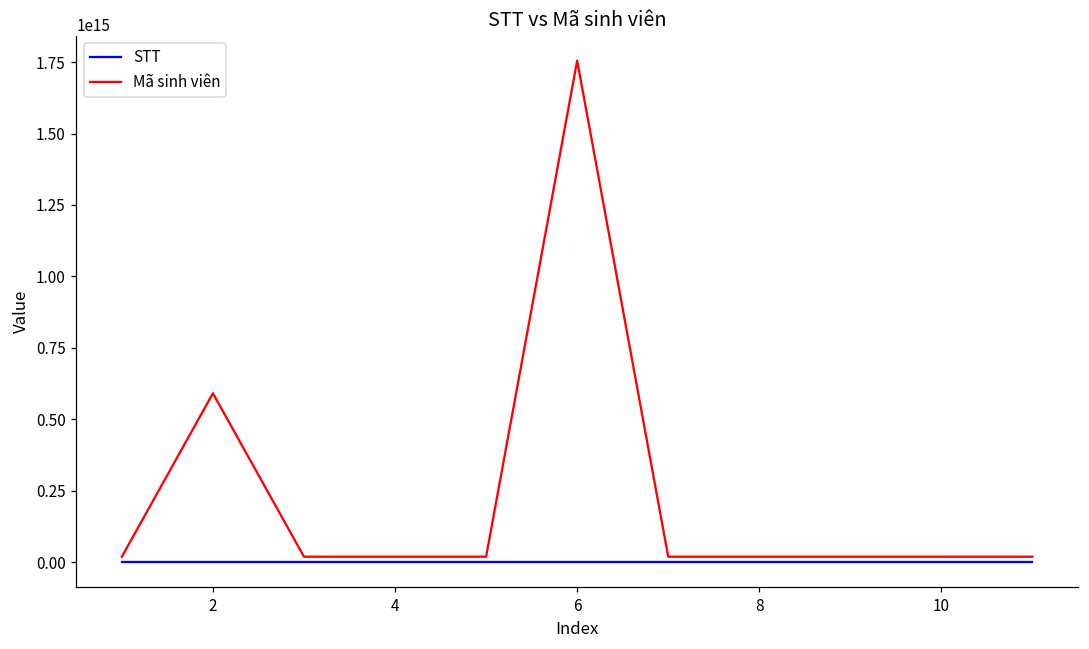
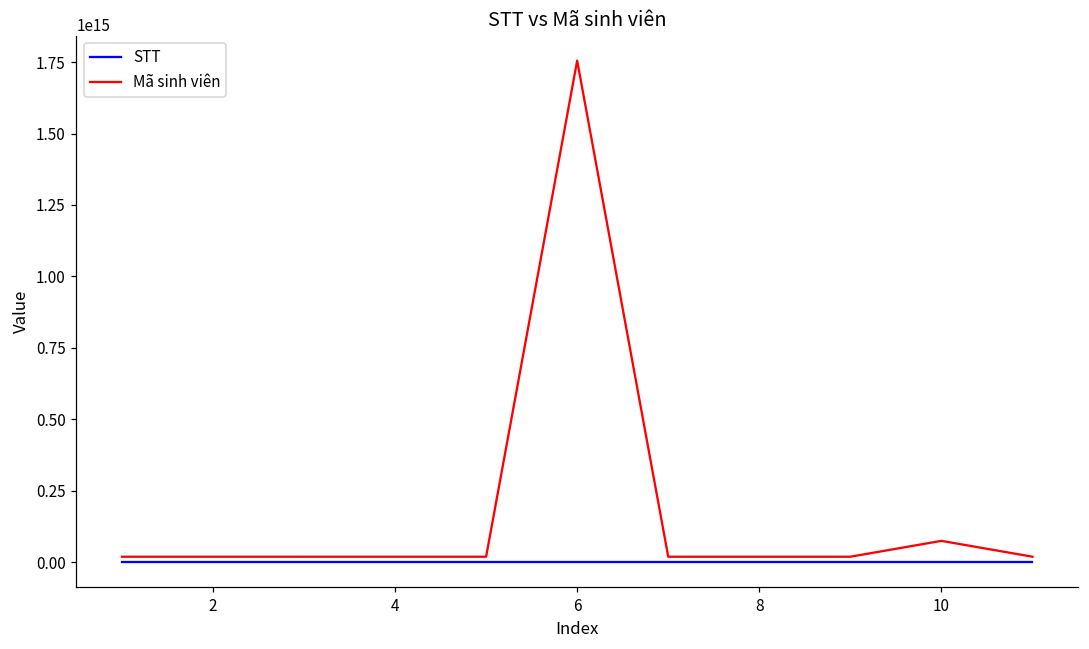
Mã sinh viên, 2: 590000000000000 -> 20000000000000
Mã sinh viên, 10: 20000000000000 -> 70000000000000
